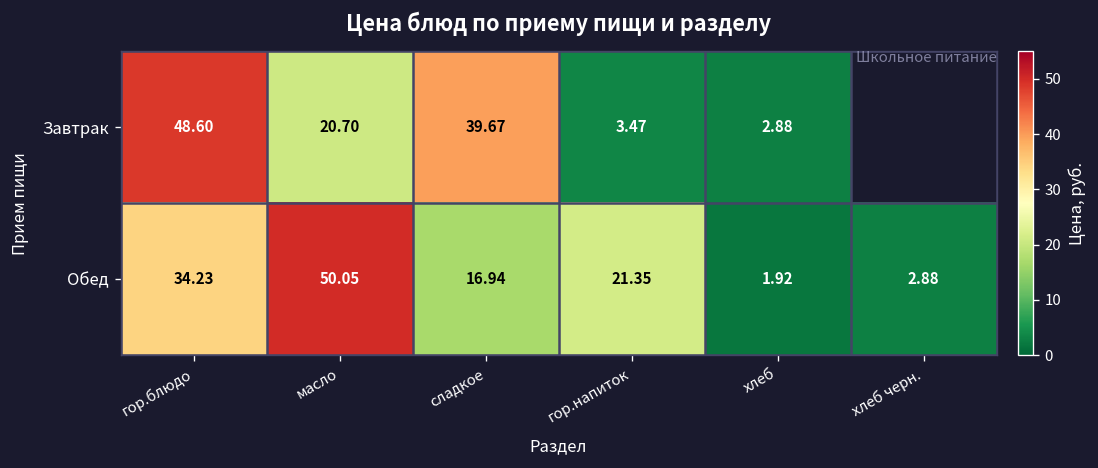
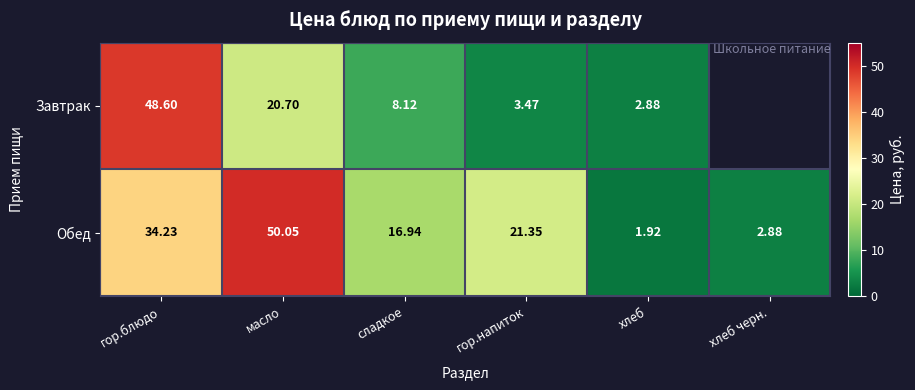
Завтрак, сладкое: 39.67 -> 8.12
